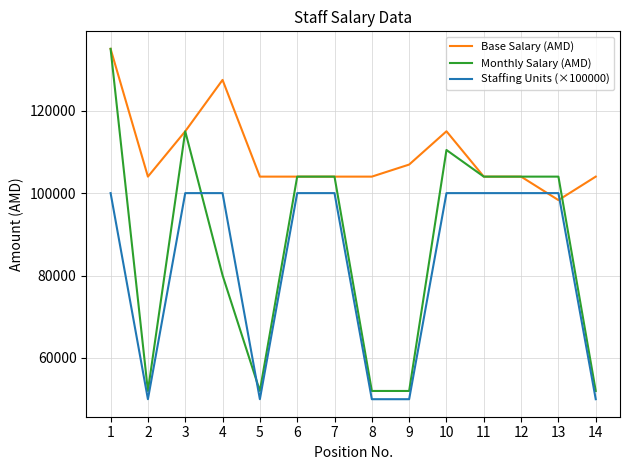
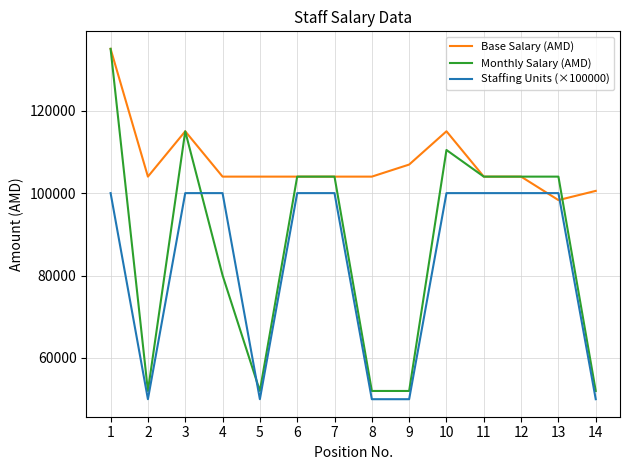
Base Salary (AMD), 4: 127000 -> 104000
Base Salary (AMD), 14: 104000 -> 101000
